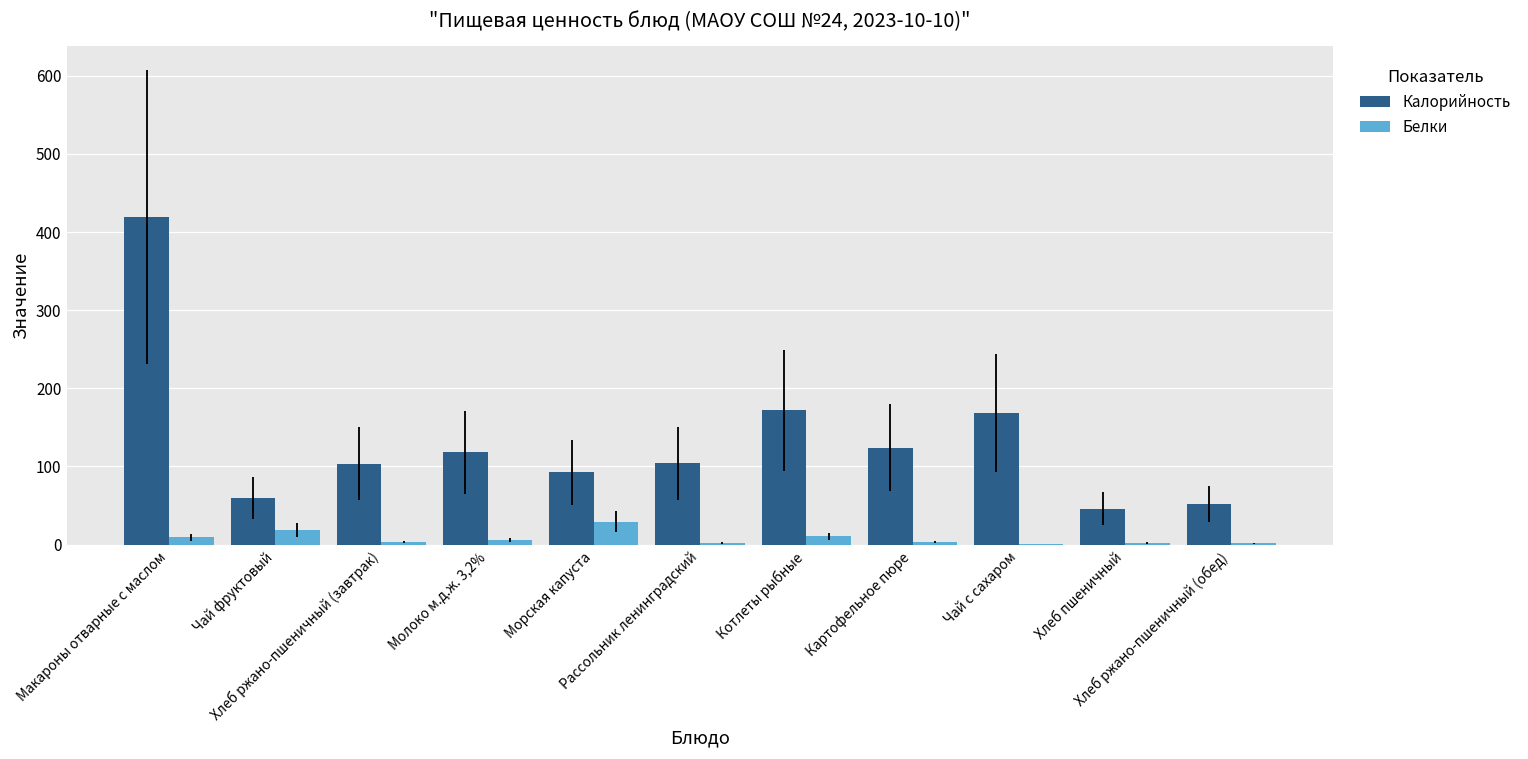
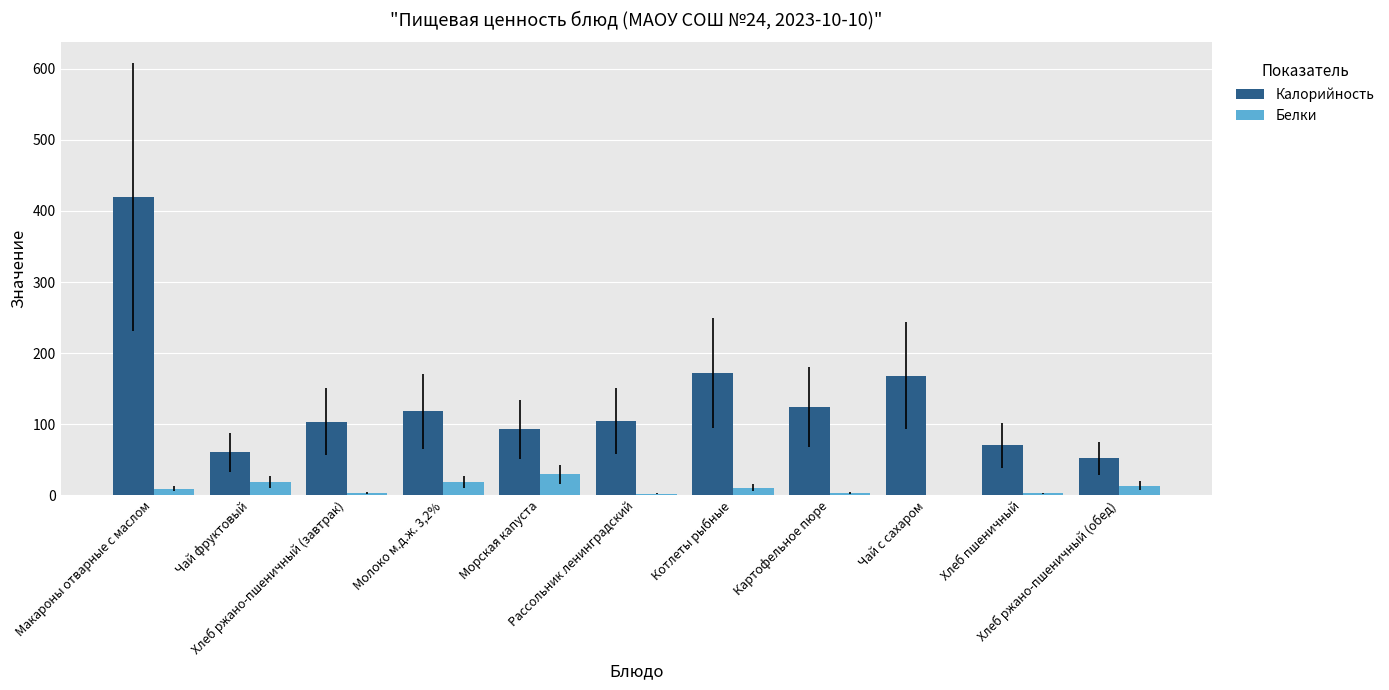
Белки, Молоко м.д.ж. 3,2%: 10 -> 20
Калорийность, Хлеб пшеничный: 50 -> 70
Белки, Хлеб ржано-пшеничный (обед): 0 -> 10
